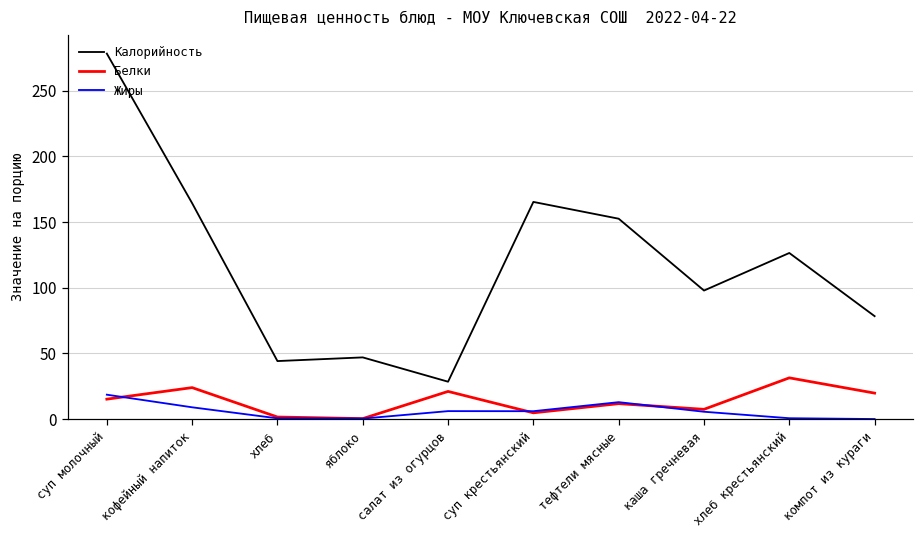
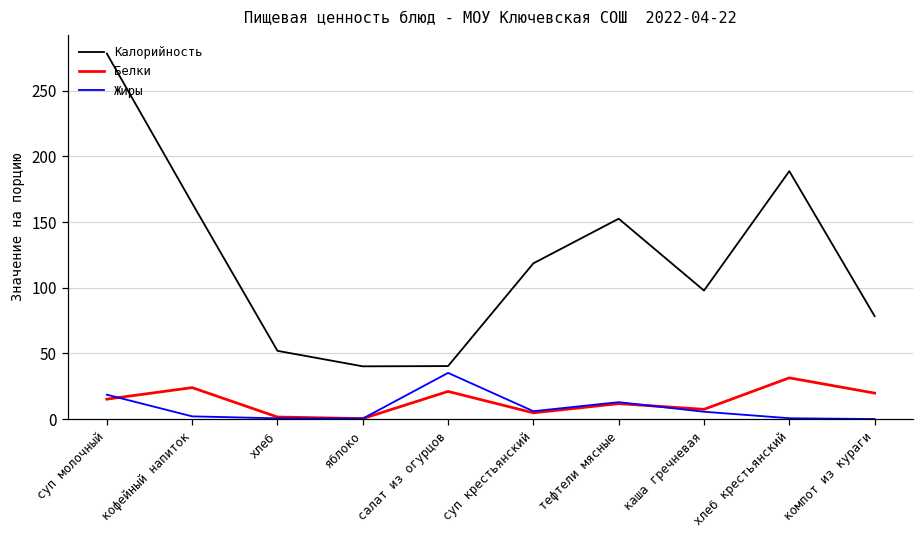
Жиры, кофейный напиток: 9 -> 2
Калорийность, хлеб: 44 -> 52
Калорийность, яблоко: 47 -> 40
Калорийность, салат из огурцов: 28 -> 40
Жиры, салат из огурцов: 6 -> 35
Калорийность, суп крестьянский: 165 -> 119
Калорийность, хлеб крестьянский: 127 -> 189
